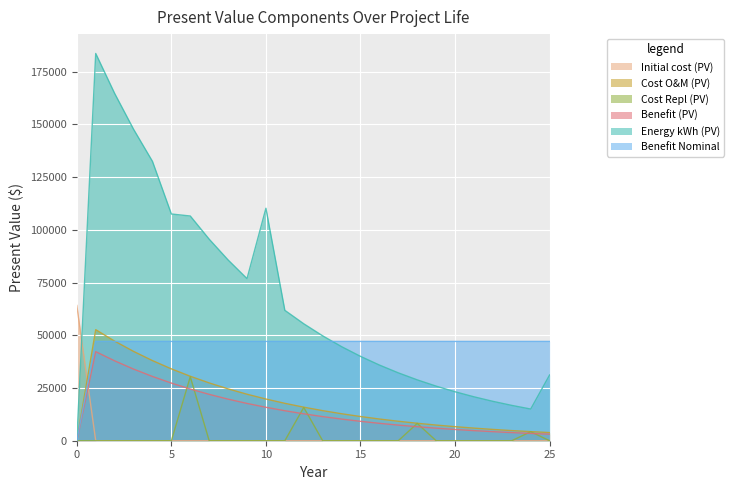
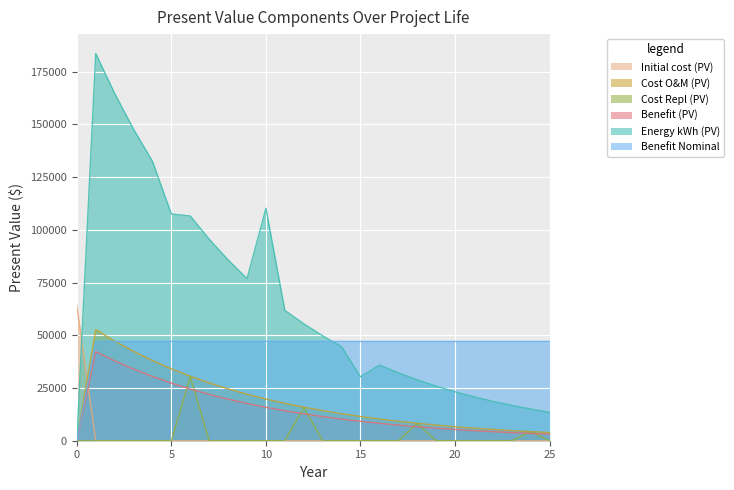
Energy kWh (PV), 15: 40000 -> 30000
Energy kWh (PV), 25: 31000 -> 13000
